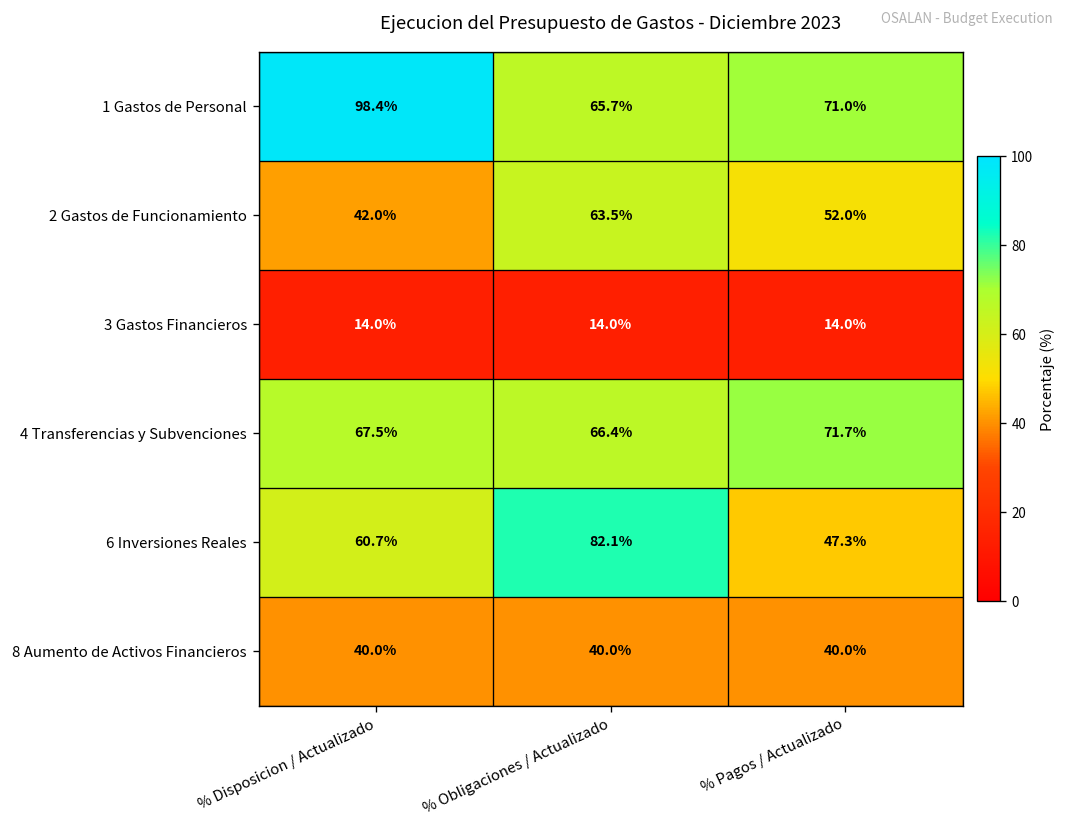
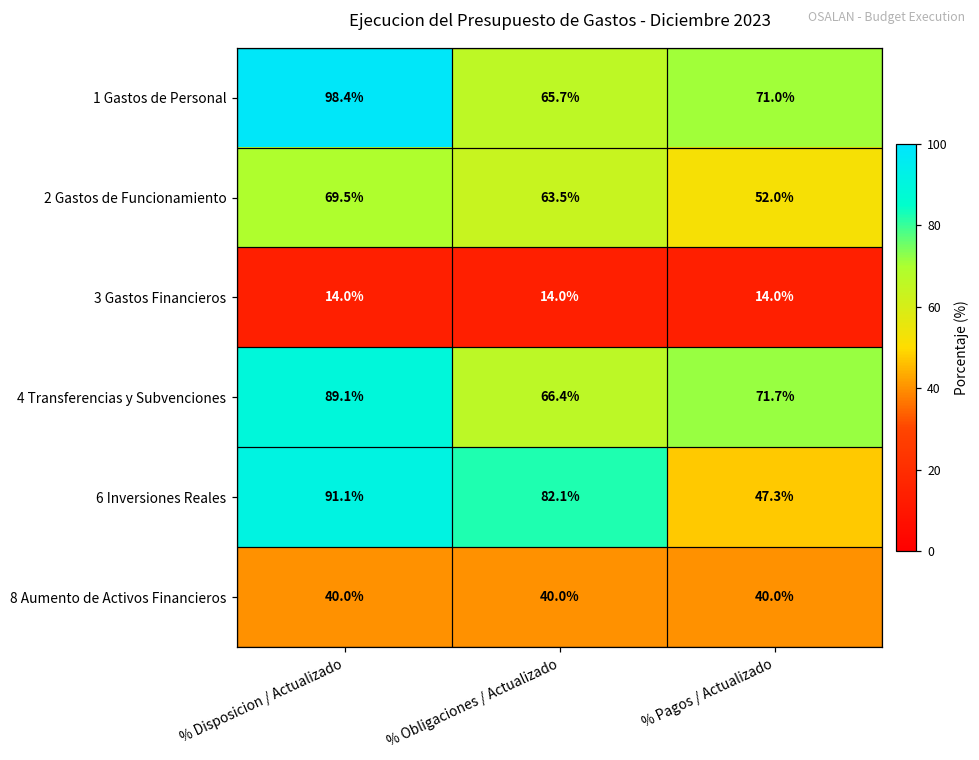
2 Gastos de Funcionamiento, % Disposicion / Actualizado: 42.0% -> 69.5%
4 Transferencias y Subvenciones, % Disposicion / Actualizado: 67.5% -> 89.1%
6 Inversiones Reales, % Disposicion / Actualizado: 60.7% -> 91.1%
